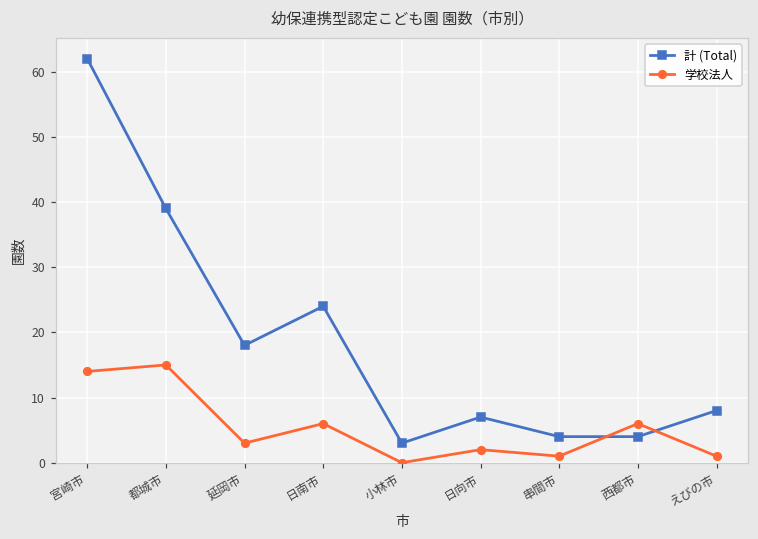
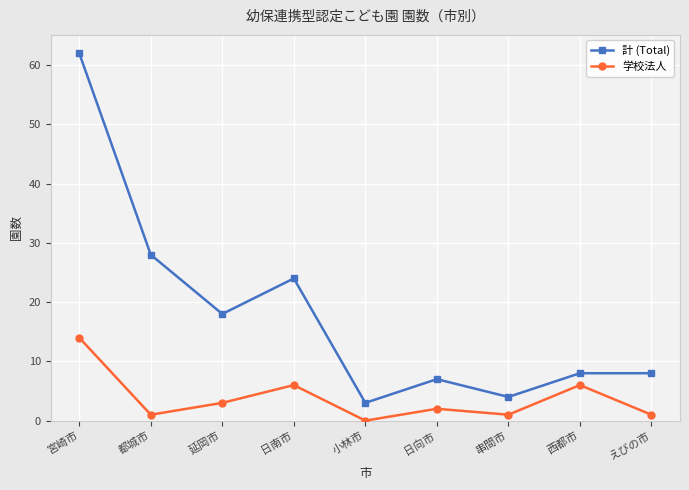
計 (Total), 都城市: 39 -> 28
学校法人, 都城市: 15 -> 1
計 (Total), 西都市: 4 -> 8
